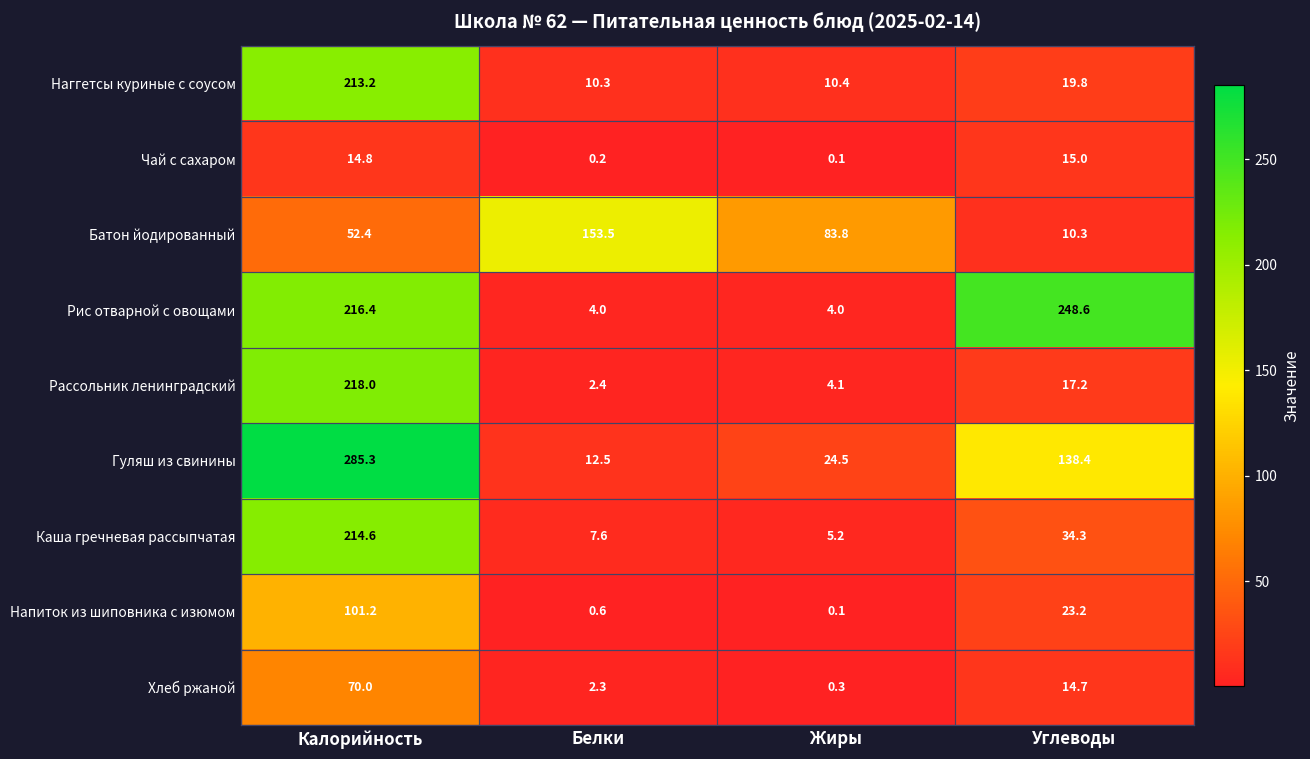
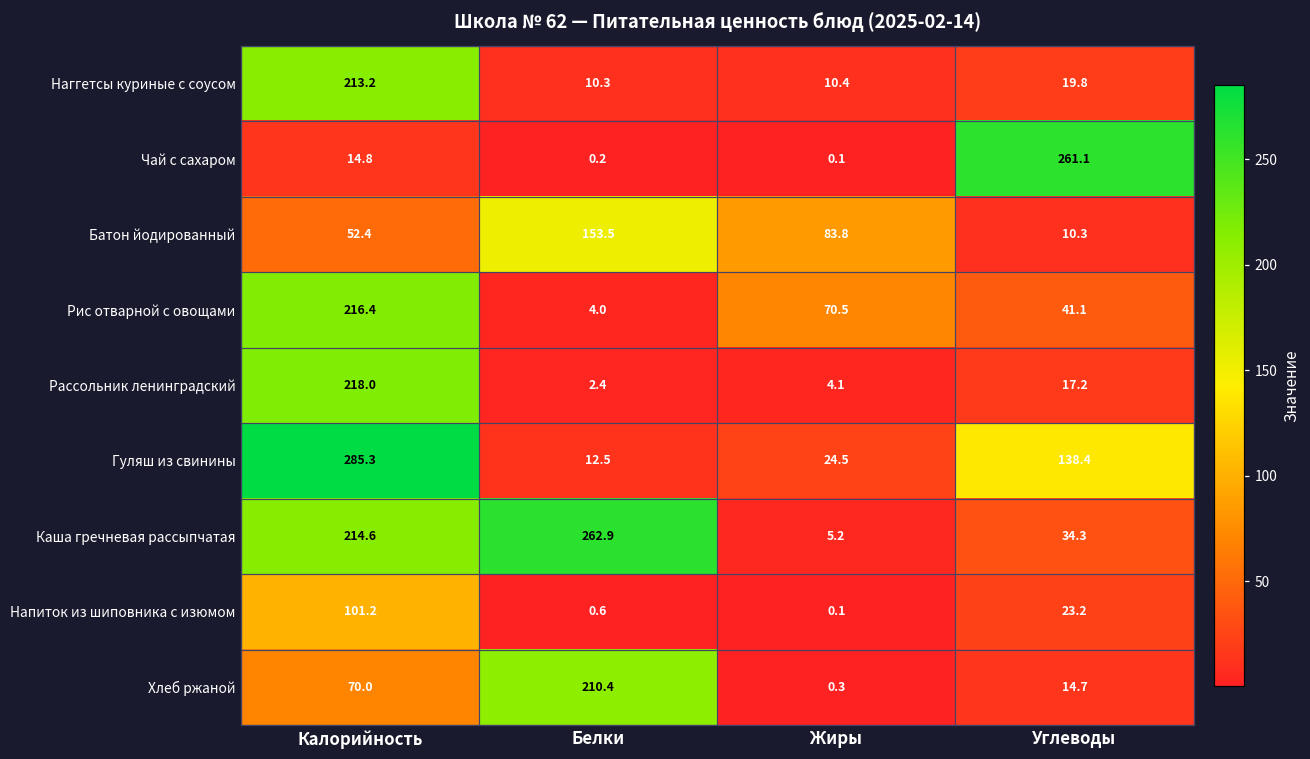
Чай с сахаром, Углеводы: 15.0 -> 261.1
Рис отварной с овощами, Жиры: 4.0 -> 70.5
Рис отварной с овощами, Углеводы: 248.6 -> 41.1
Каша гречневая рассыпчатая, Белки: 7.6 -> 262.9
Хлеб ржаной, Белки: 2.3 -> 210.4
